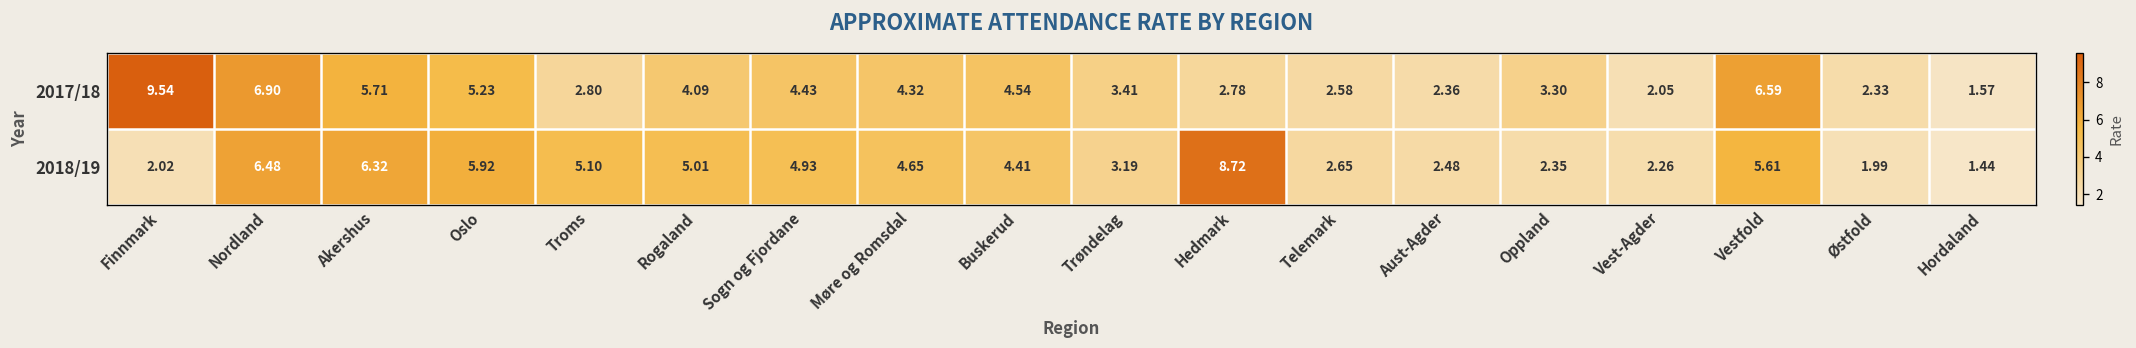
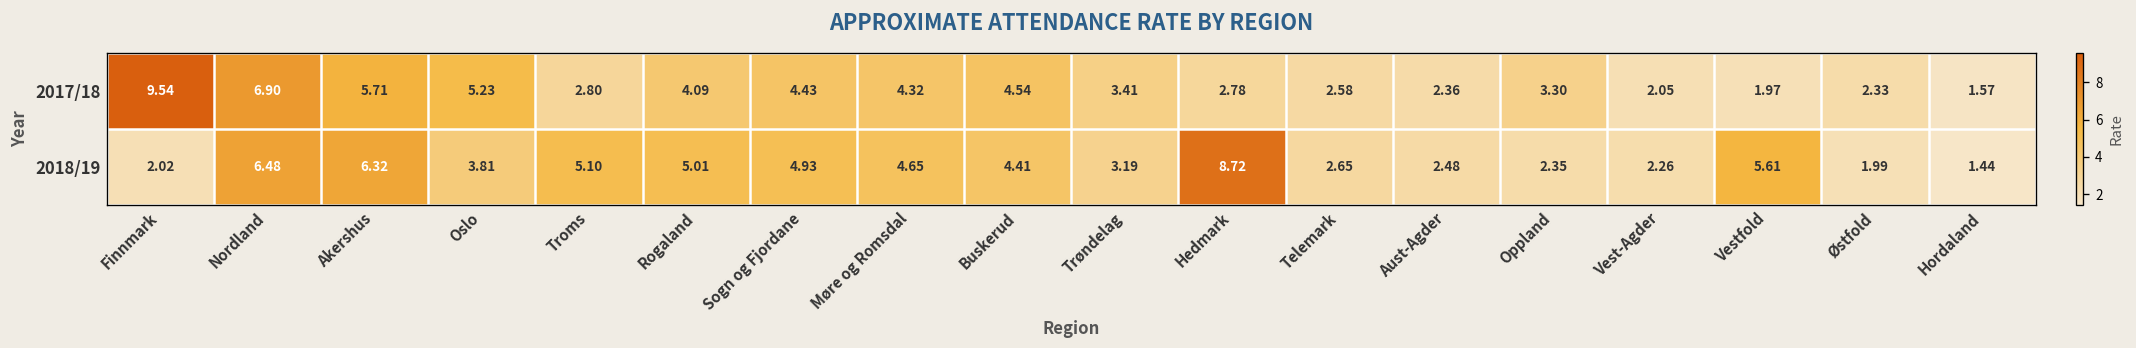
2017/18, Vestfold: 6.59 -> 1.97
2018/19, Oslo: 5.92 -> 3.81
